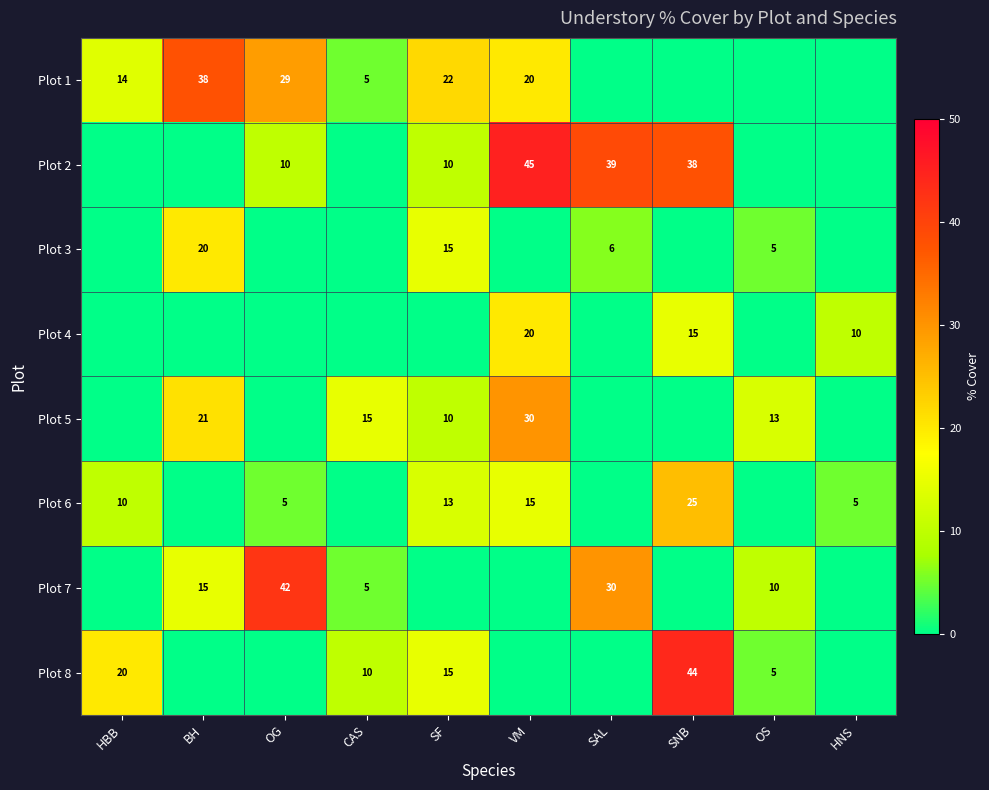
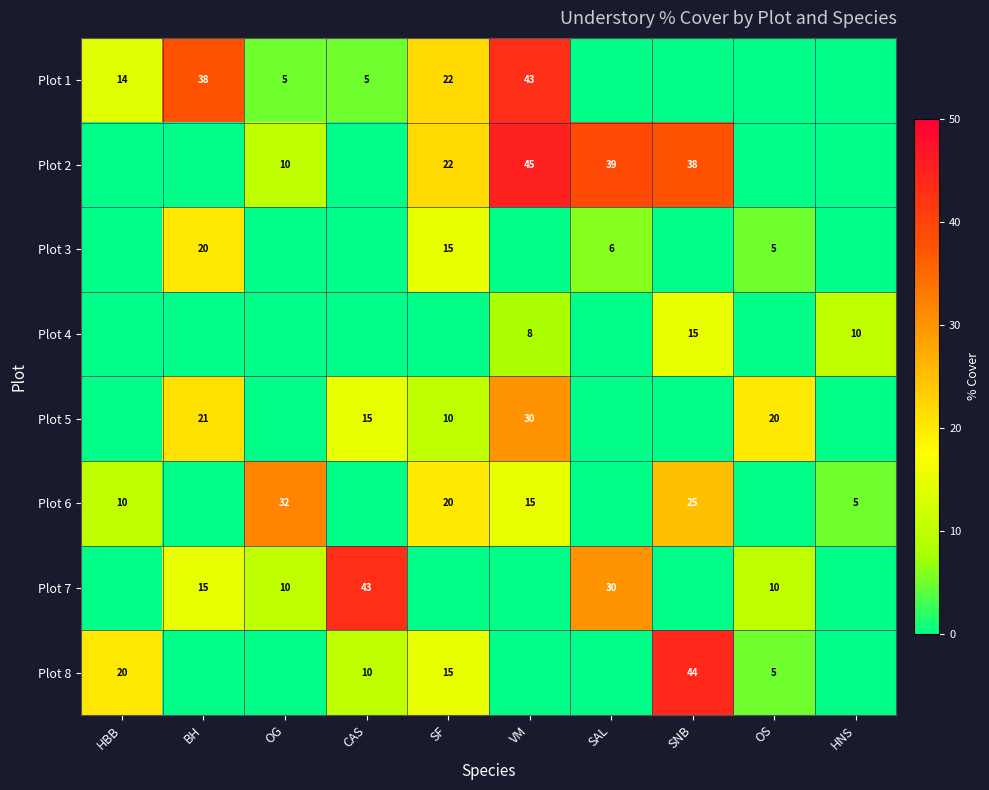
Plot 1, OG: 29 -> 5
Plot 1, VM: 20 -> 43
Plot 2, SF: 10 -> 22
Plot 4, VM: 20 -> 8
Plot 5, OS: 13 -> 20
Plot 6, OG: 5 -> 32
Plot 6, SF: 13 -> 20
Plot 7, OG: 42 -> 10
Plot 7, CAS: 5 -> 43
